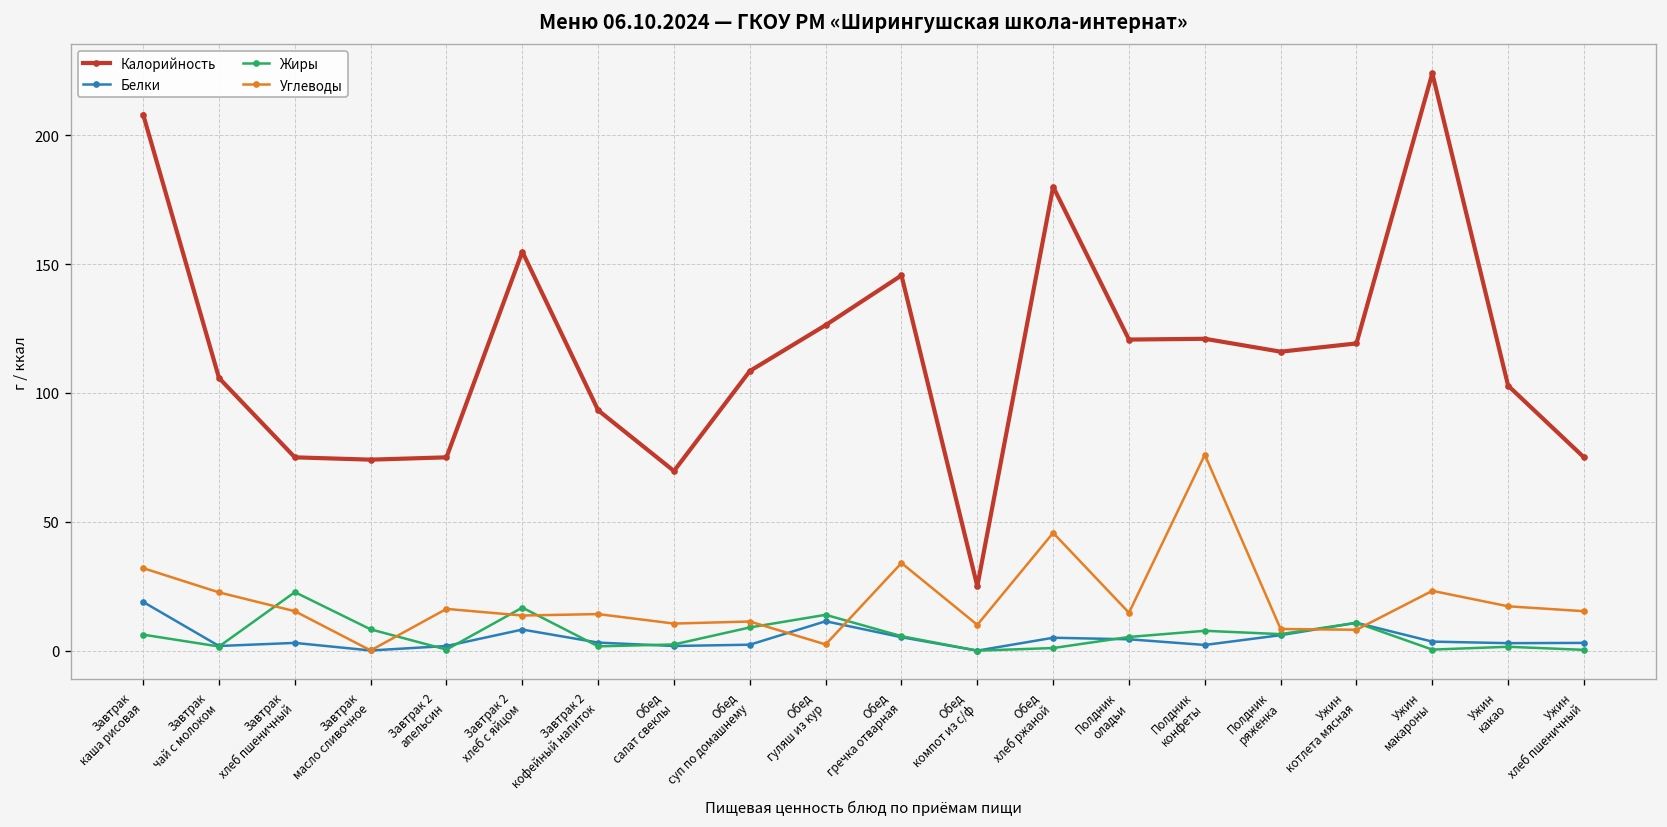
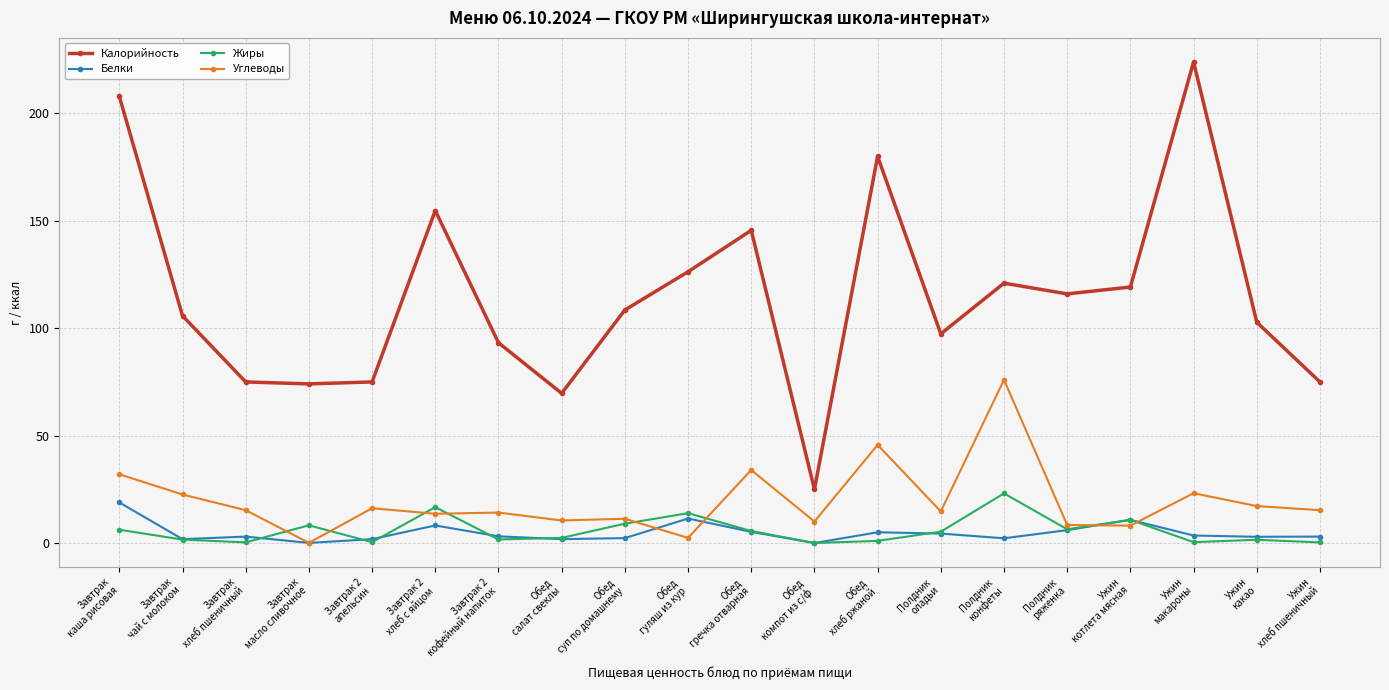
Жиры, Завтрак хлеб пшеничный: 23 -> 0
Калорийность, Полдник оладьи: 121 -> 97
Жиры, Полдник конфеты: 8 -> 23
